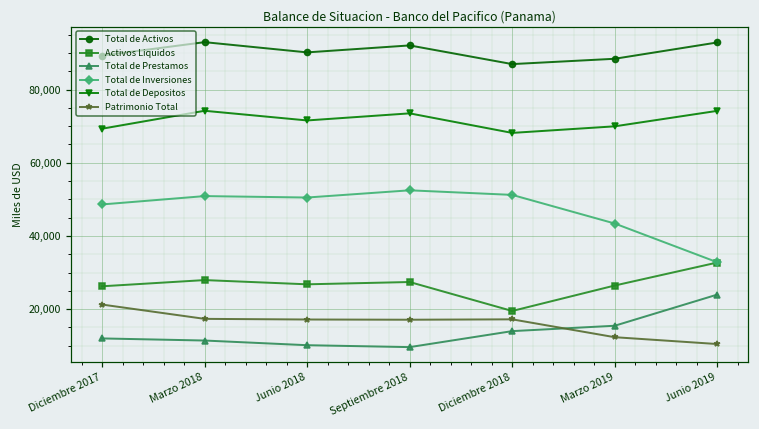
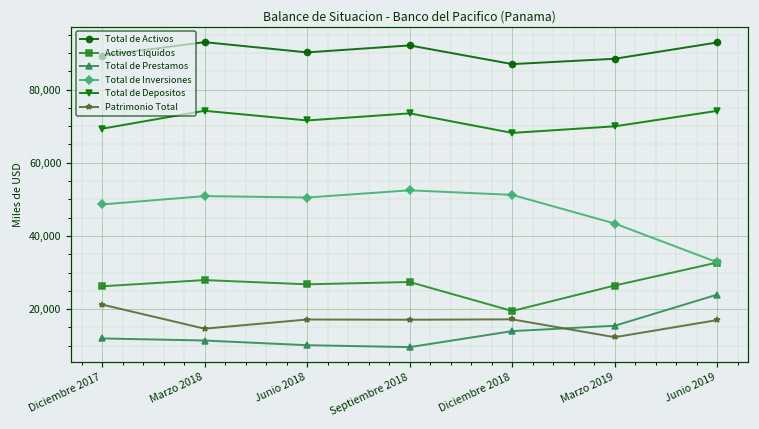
Patrimonio Total, Marzo 2018: 17,000 -> 15,000
Patrimonio Total, Junio 2019: 10,000 -> 17,000
